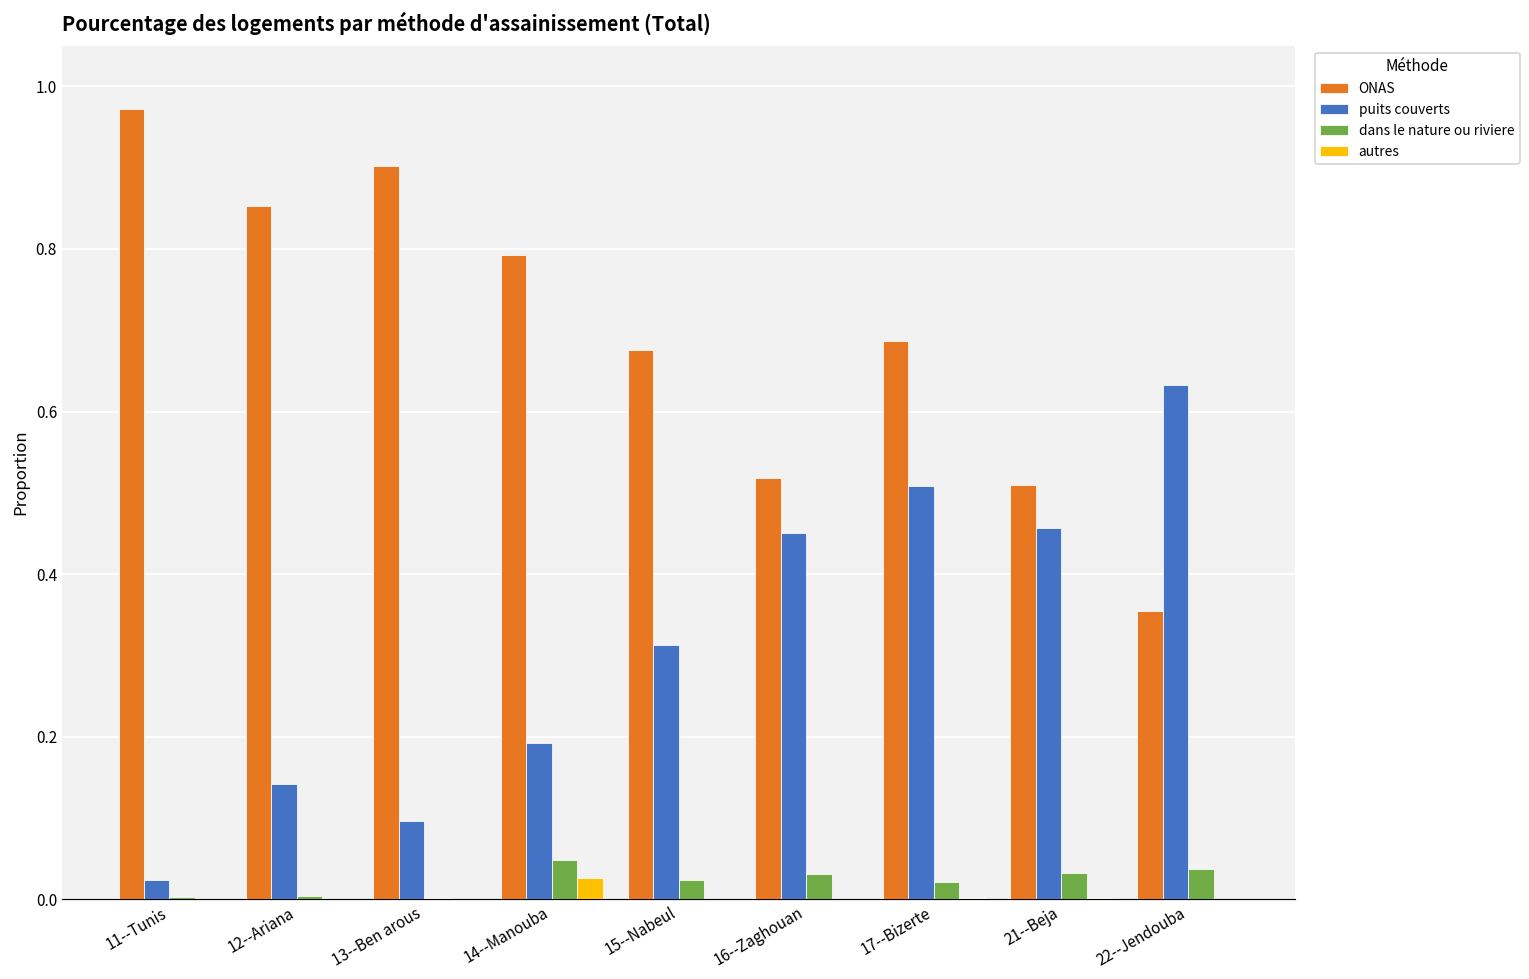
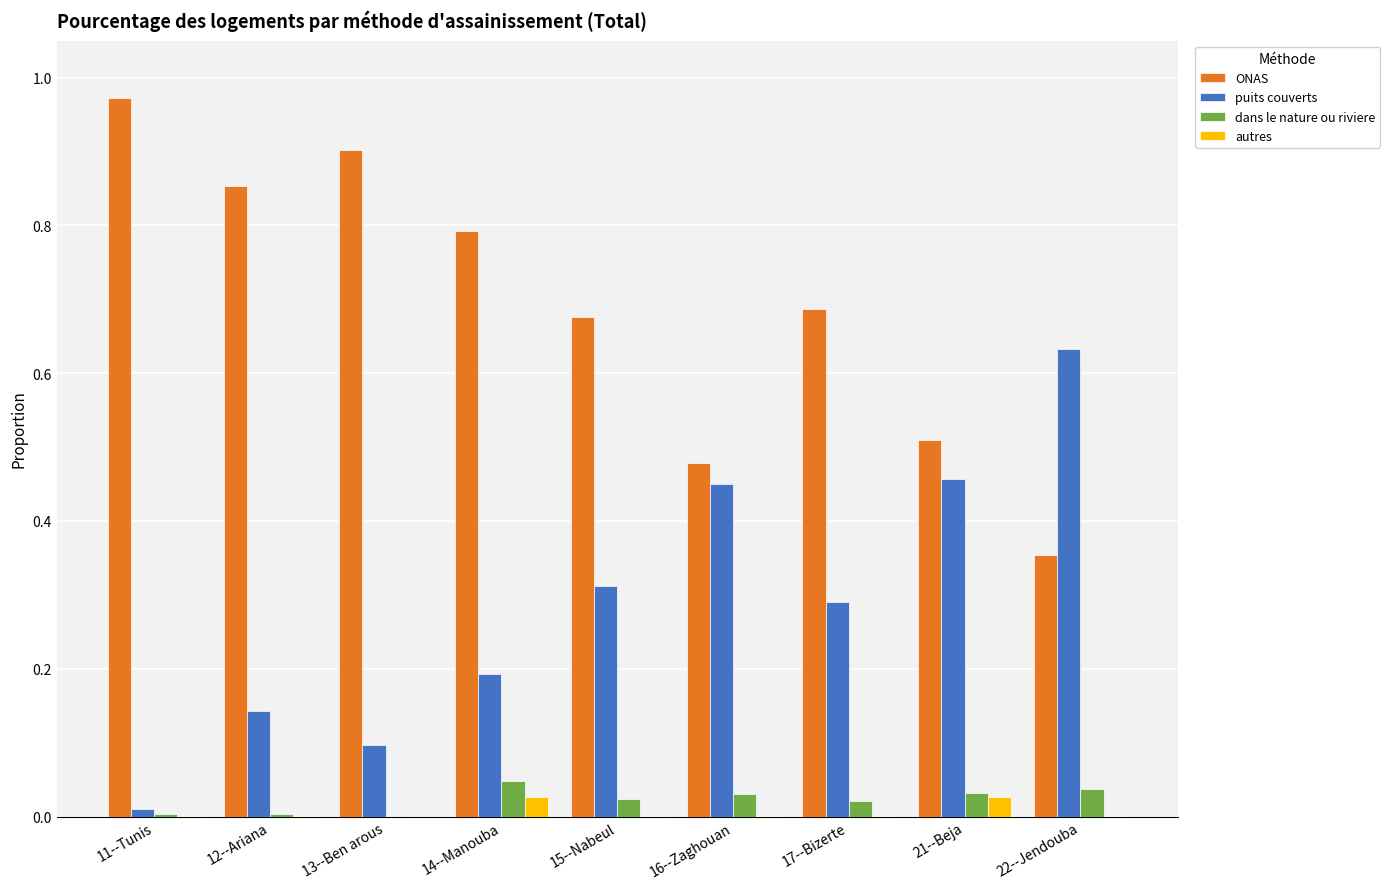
puits couverts, 11--Tunis: 0.02 -> 0.01
ONAS, 16--Zaghouan: 0.52 -> 0.48
puits couverts, 17--Bizerte: 0.51 -> 0.29
autres, 21--Beja: 0.00 -> 0.03
